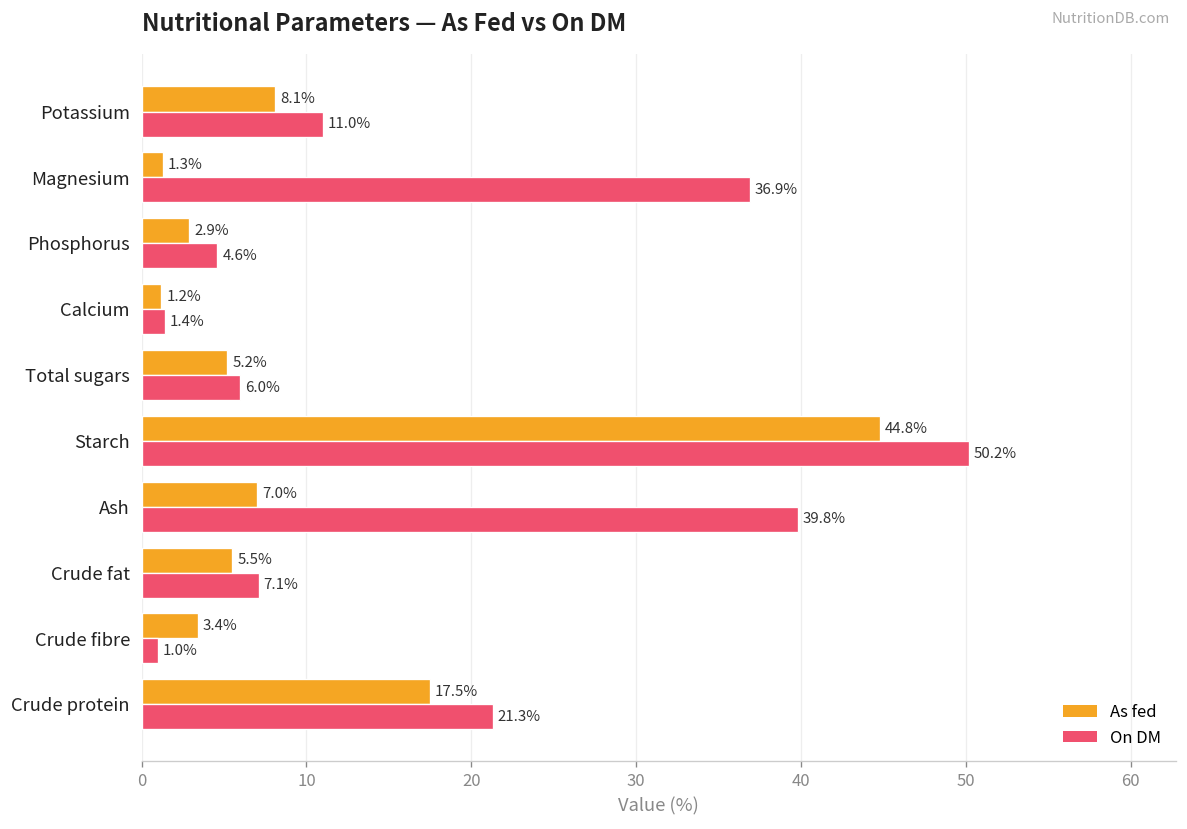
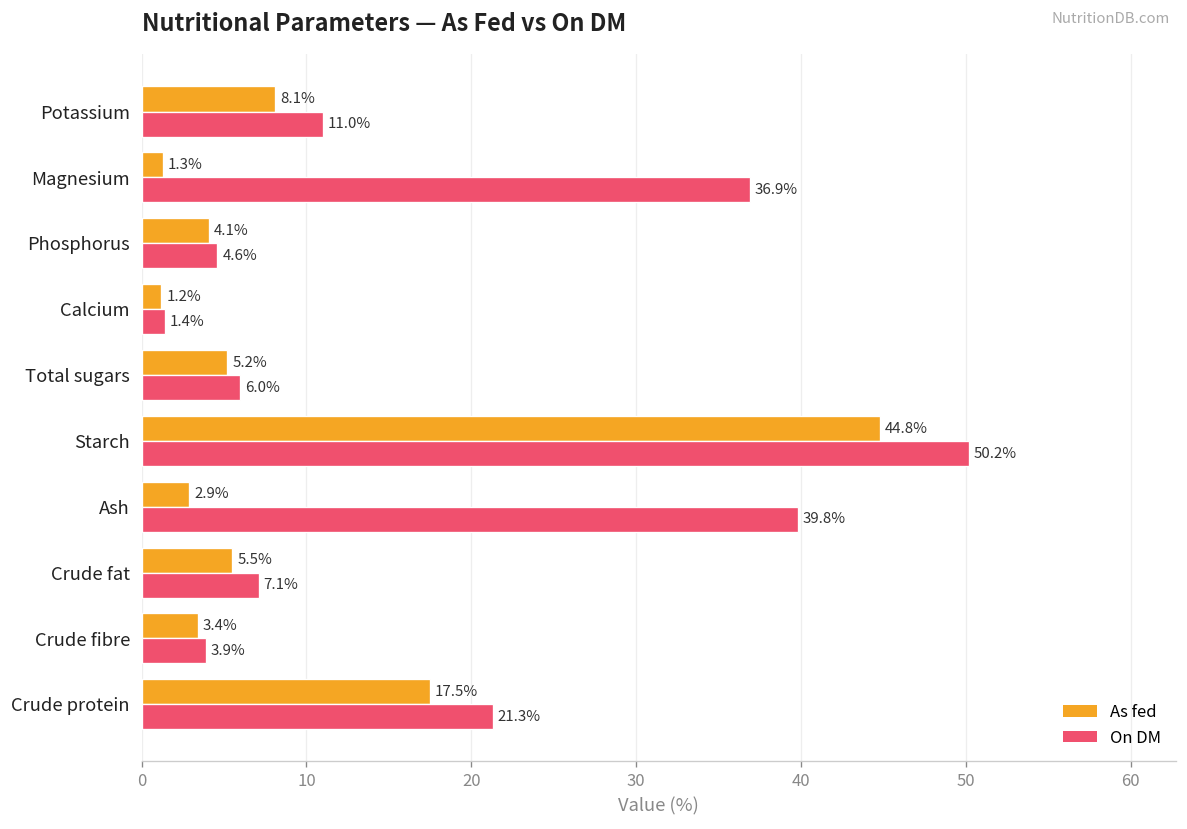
As fed, Phosphorus: 2.9% -> 4.1%
As fed, Ash: 7.0% -> 2.9%
On DM, Crude fibre: 1.0% -> 3.9%
